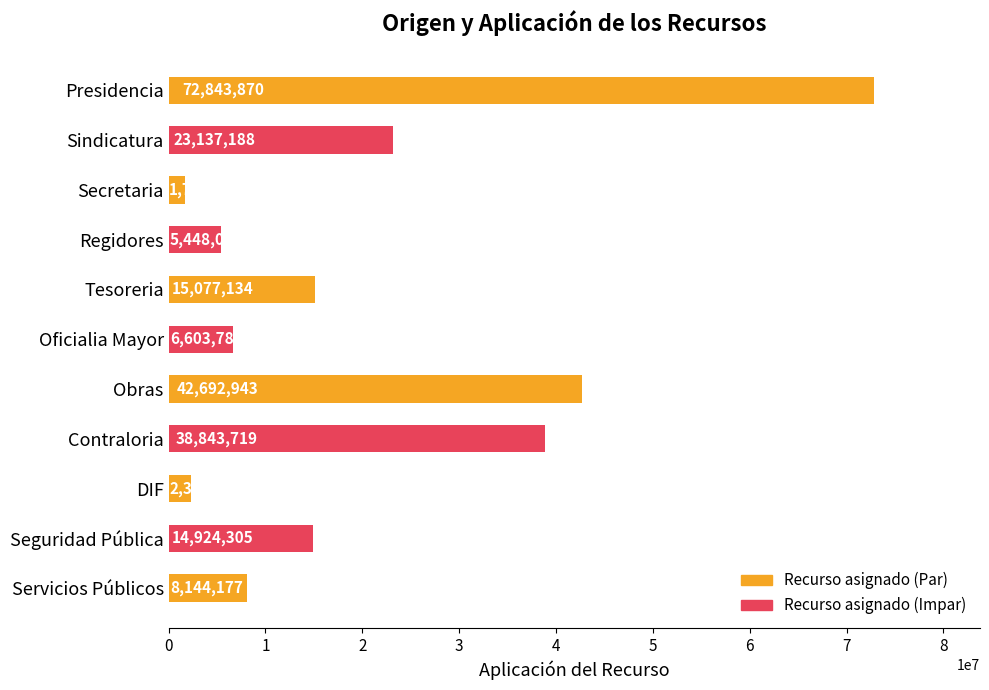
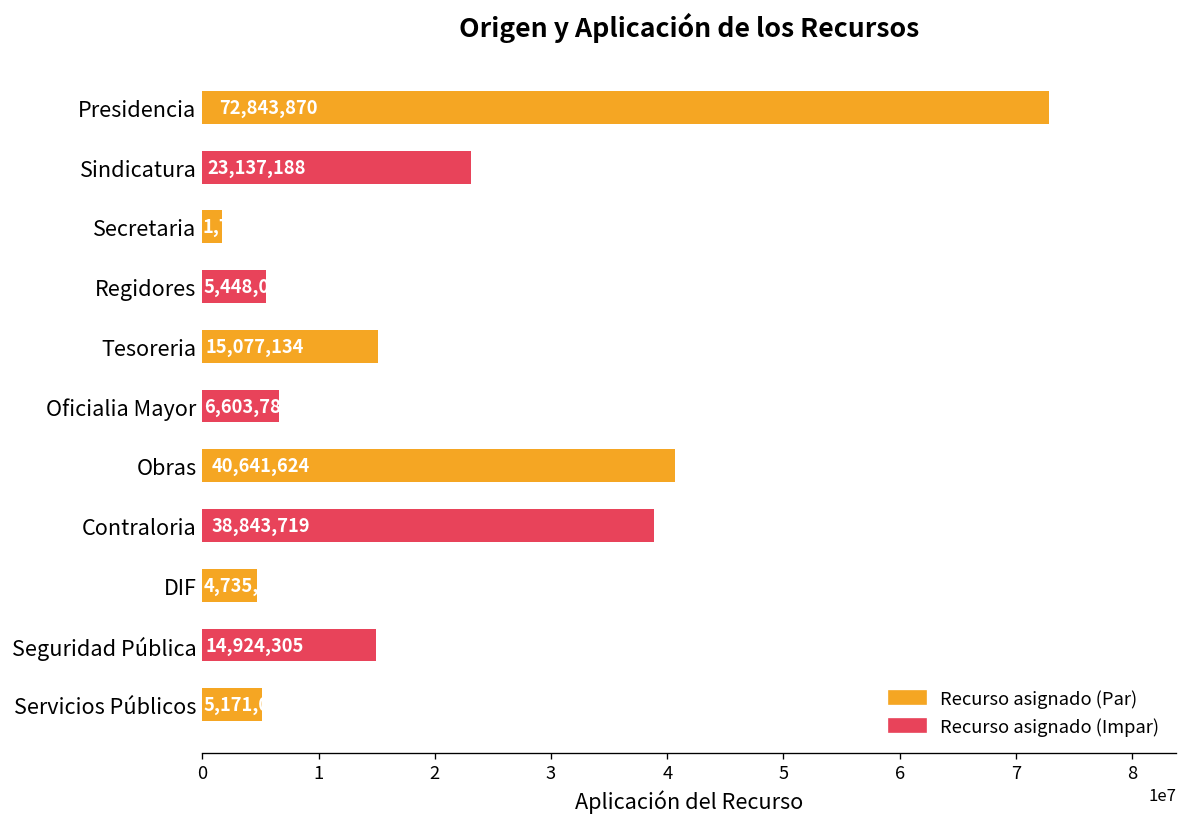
Obras: 42,692,943 -> 40,641,624
DIF: 2000000 -> 5000000
Servicios Públicos: 8,144,177 -> 5,171,000
